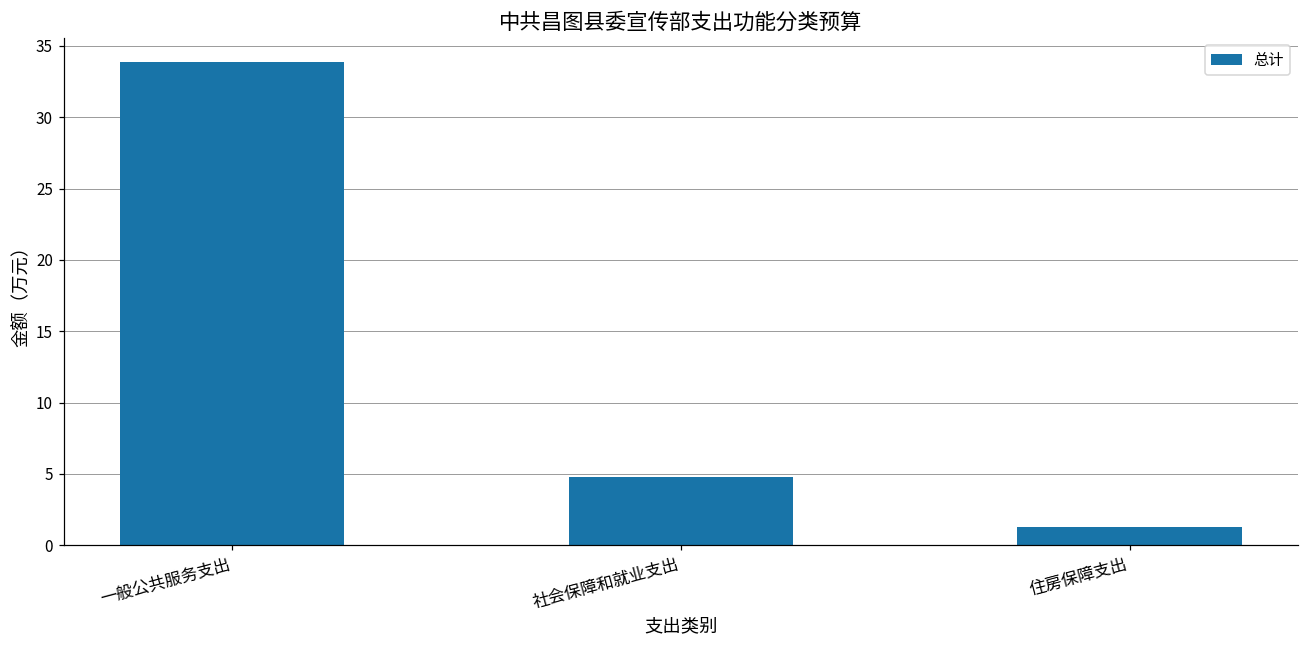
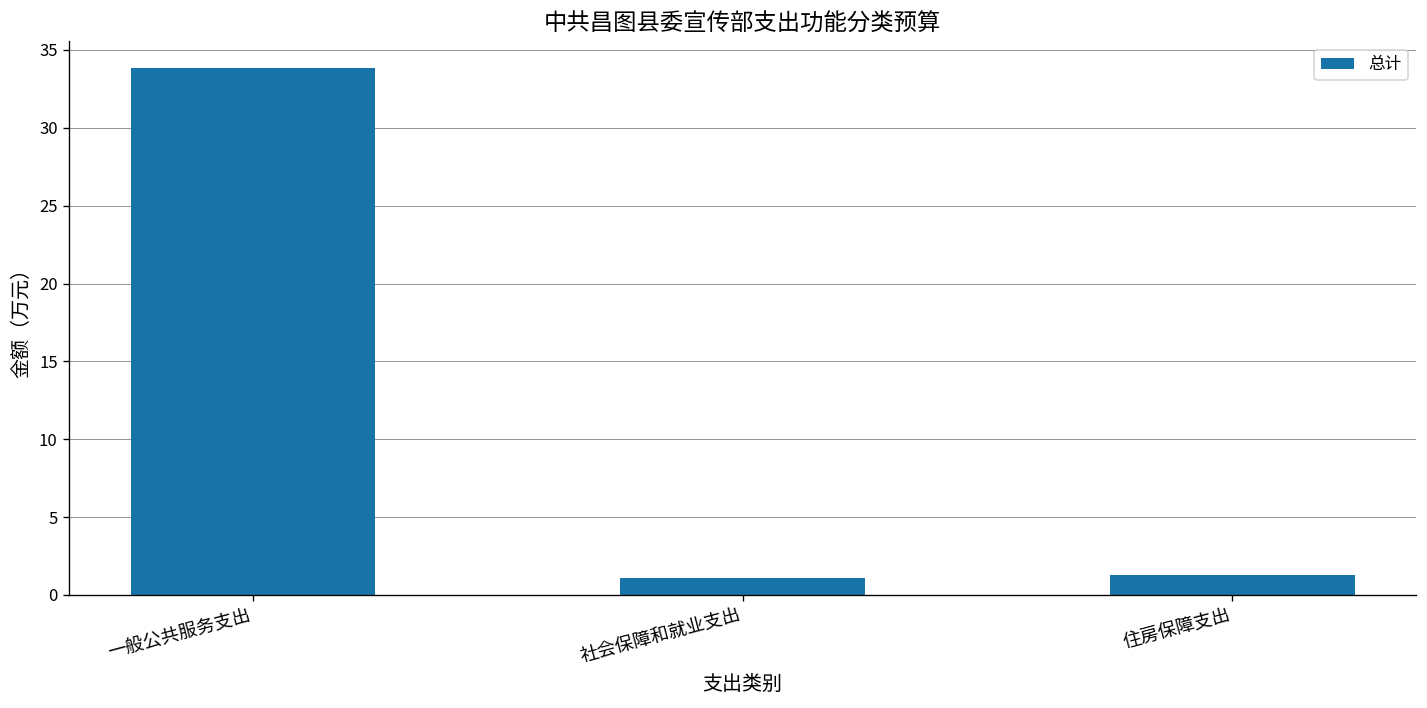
社会保障和就业支出: 4.8 -> 1.1
